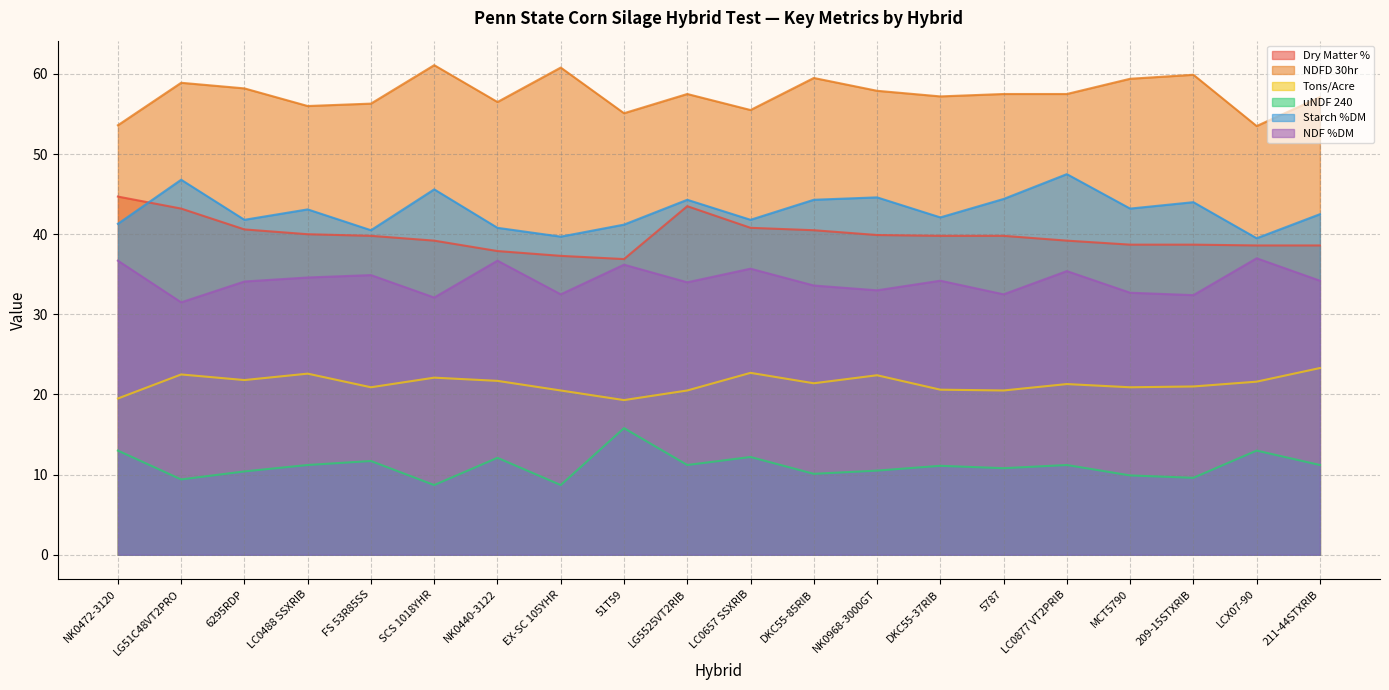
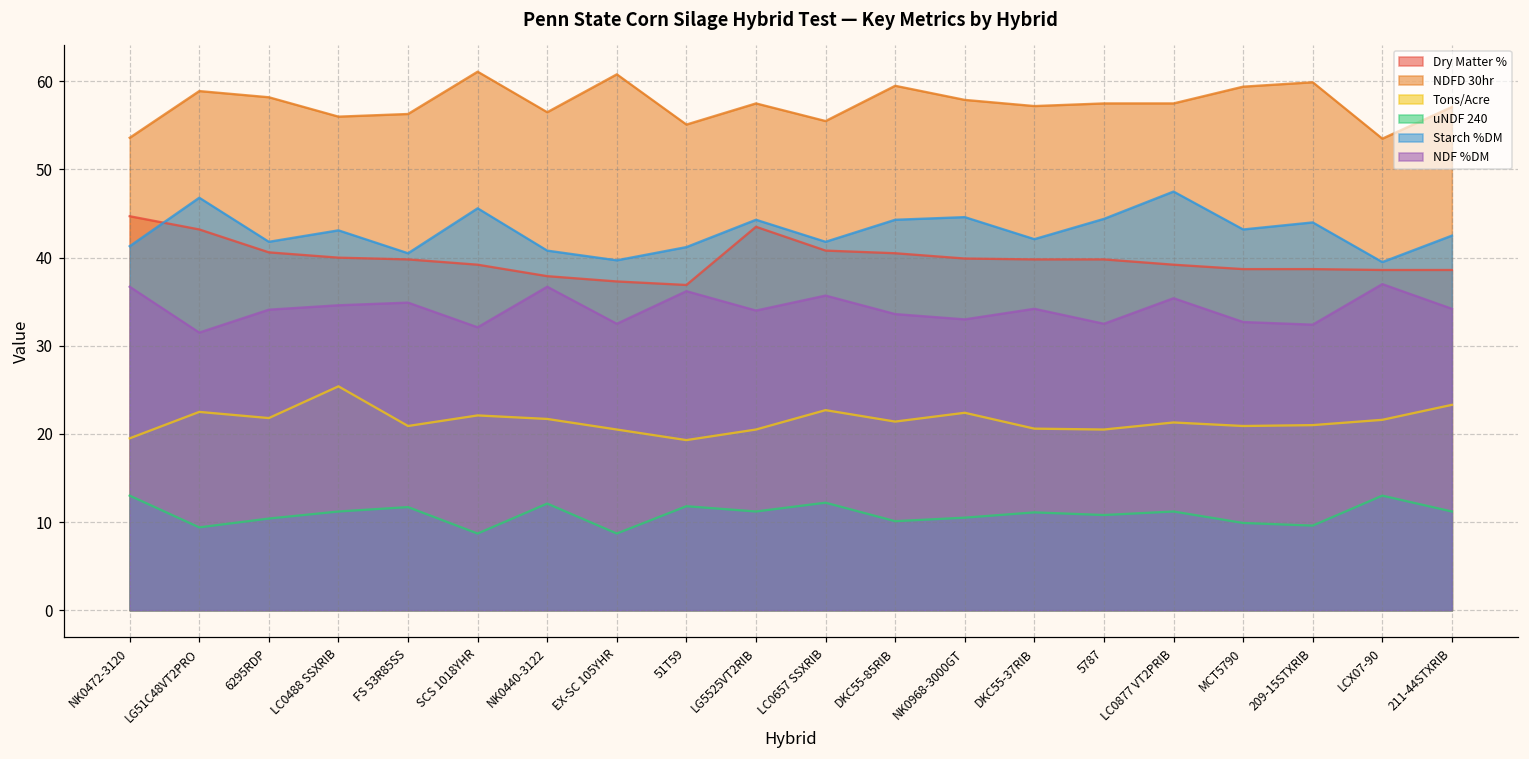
Tons/Acre, LC0488 SSXRIB: 23 -> 25
uNDF 240, 51T59: 16 -> 12
